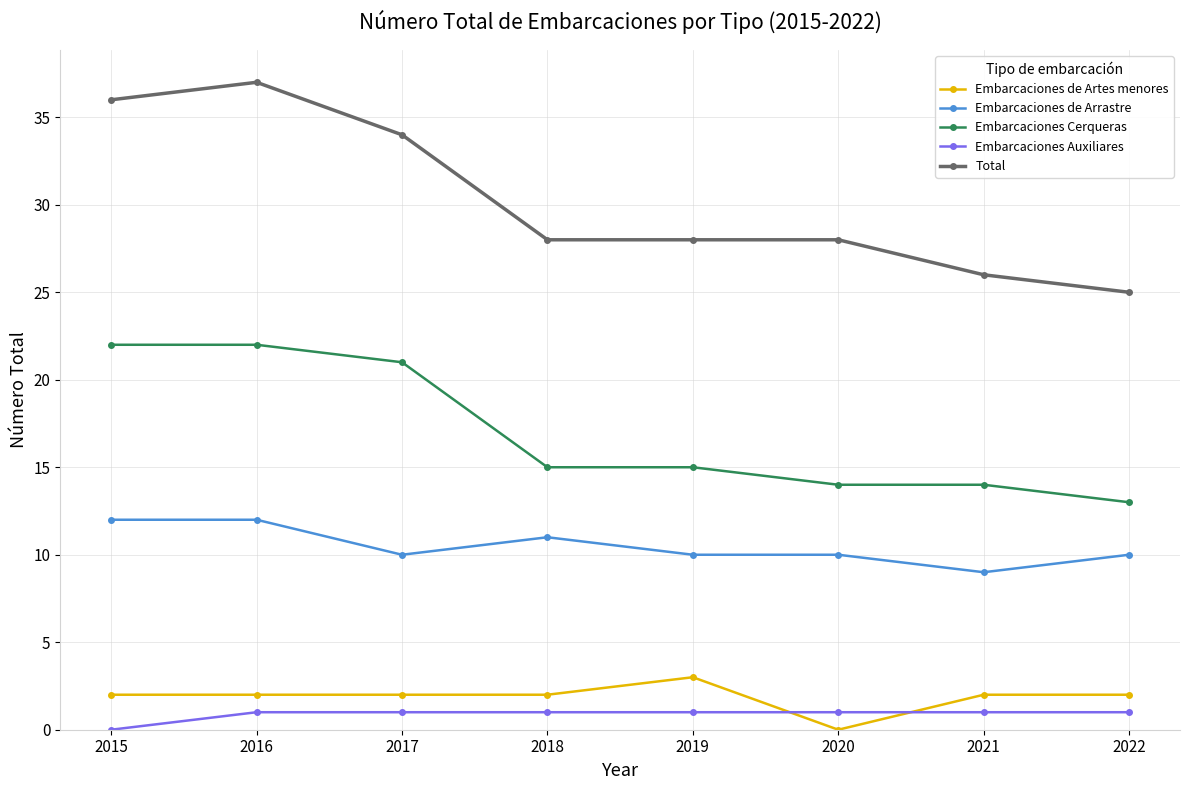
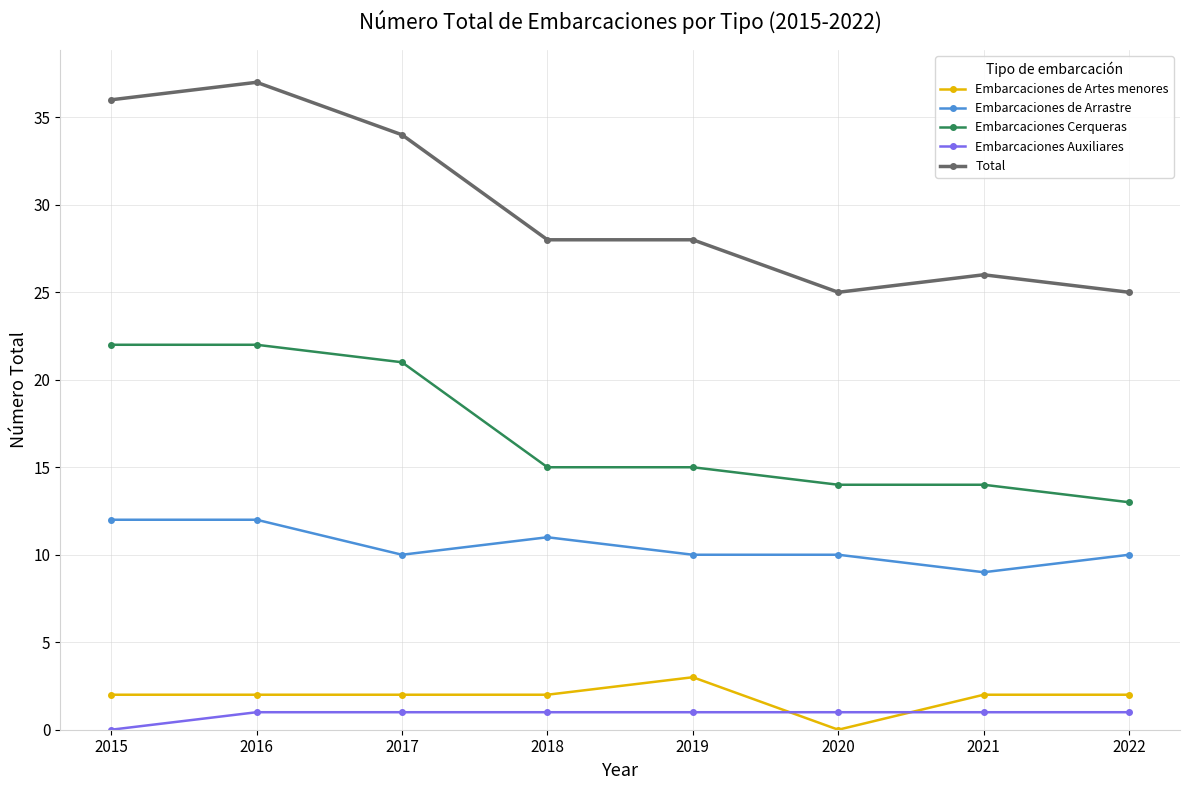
Total, 2020: 28 -> 25
